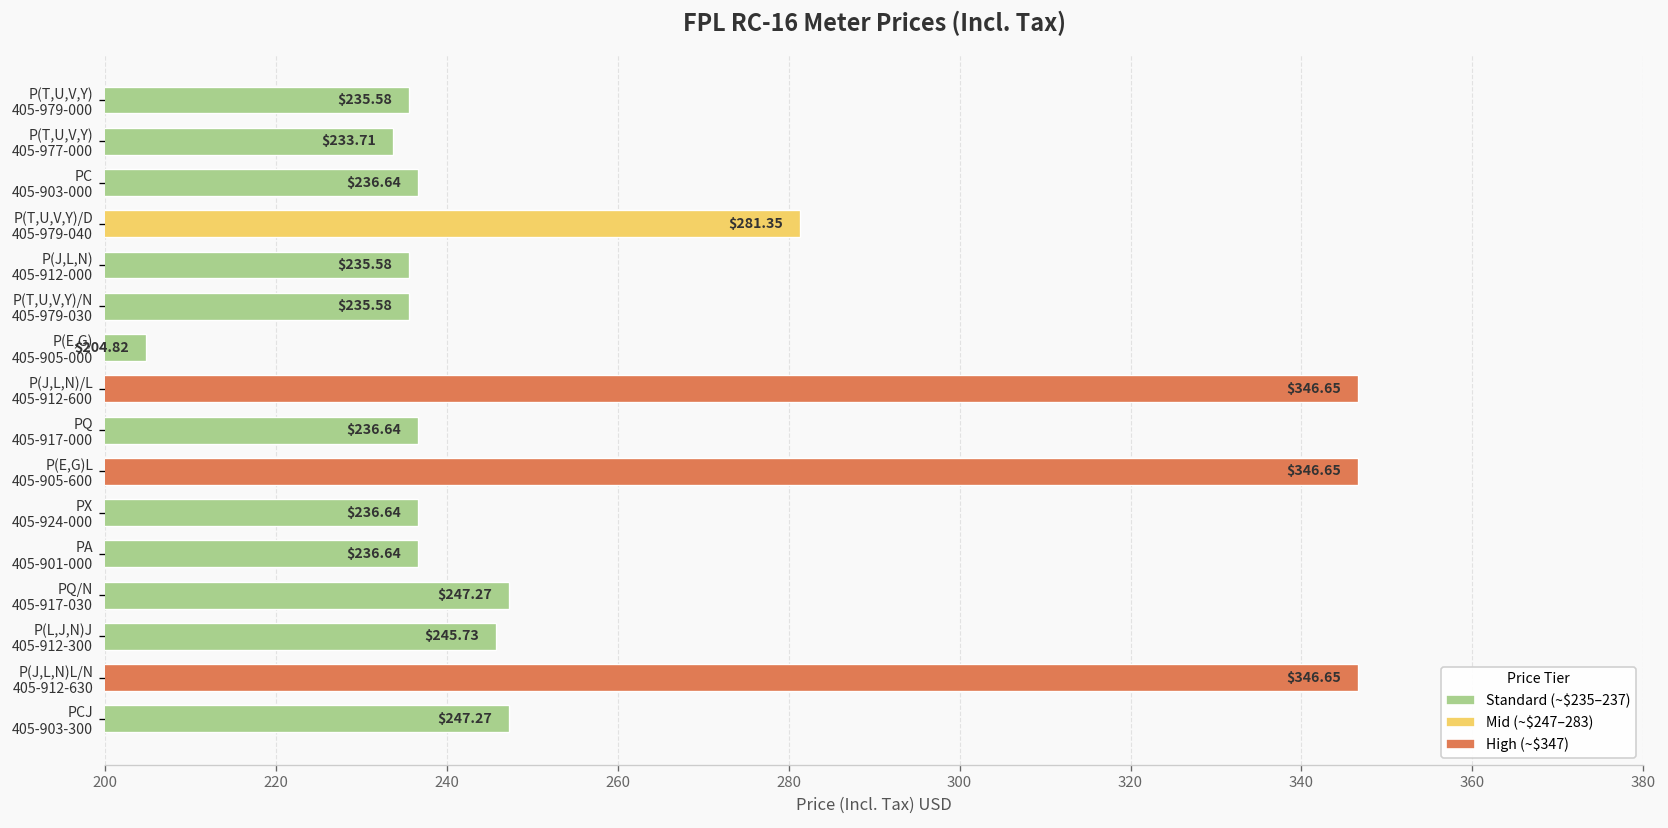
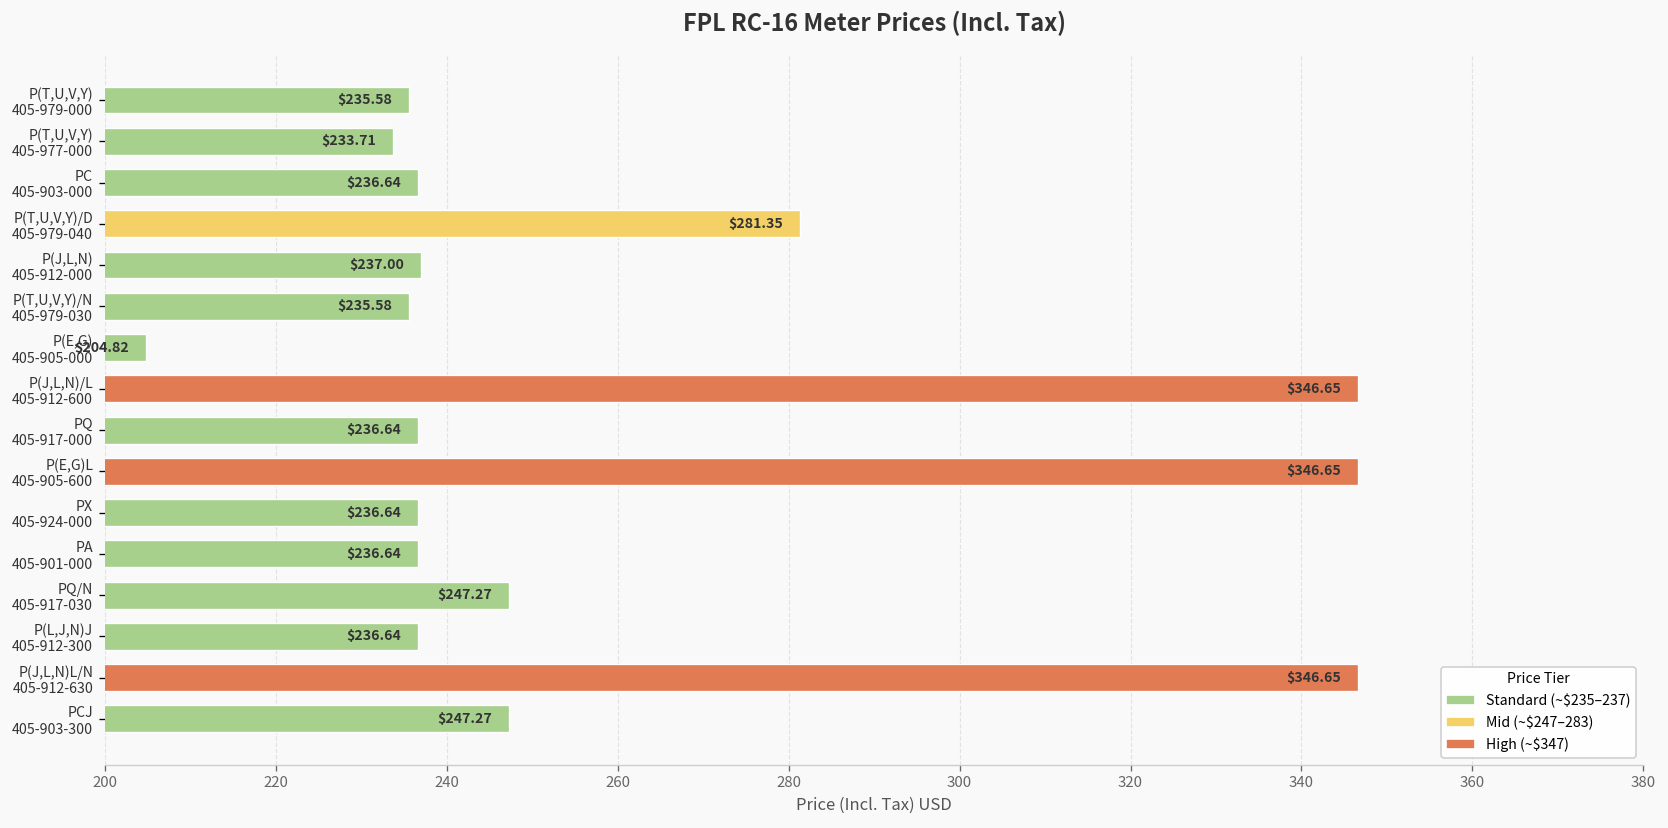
P(J,L,N) 405-912-000: $235.58 -> $237.00
P(L,J,N)J 405-912-300: $245.73 -> $236.64
